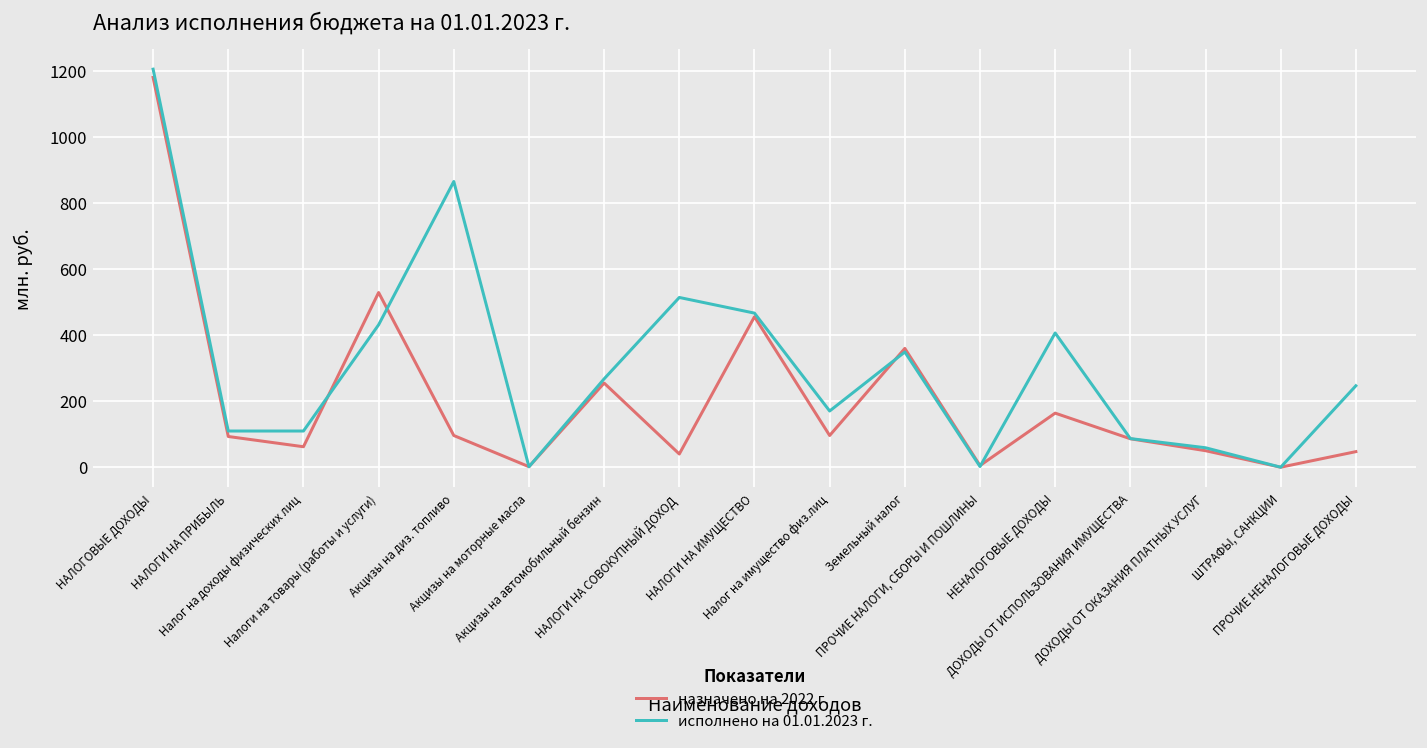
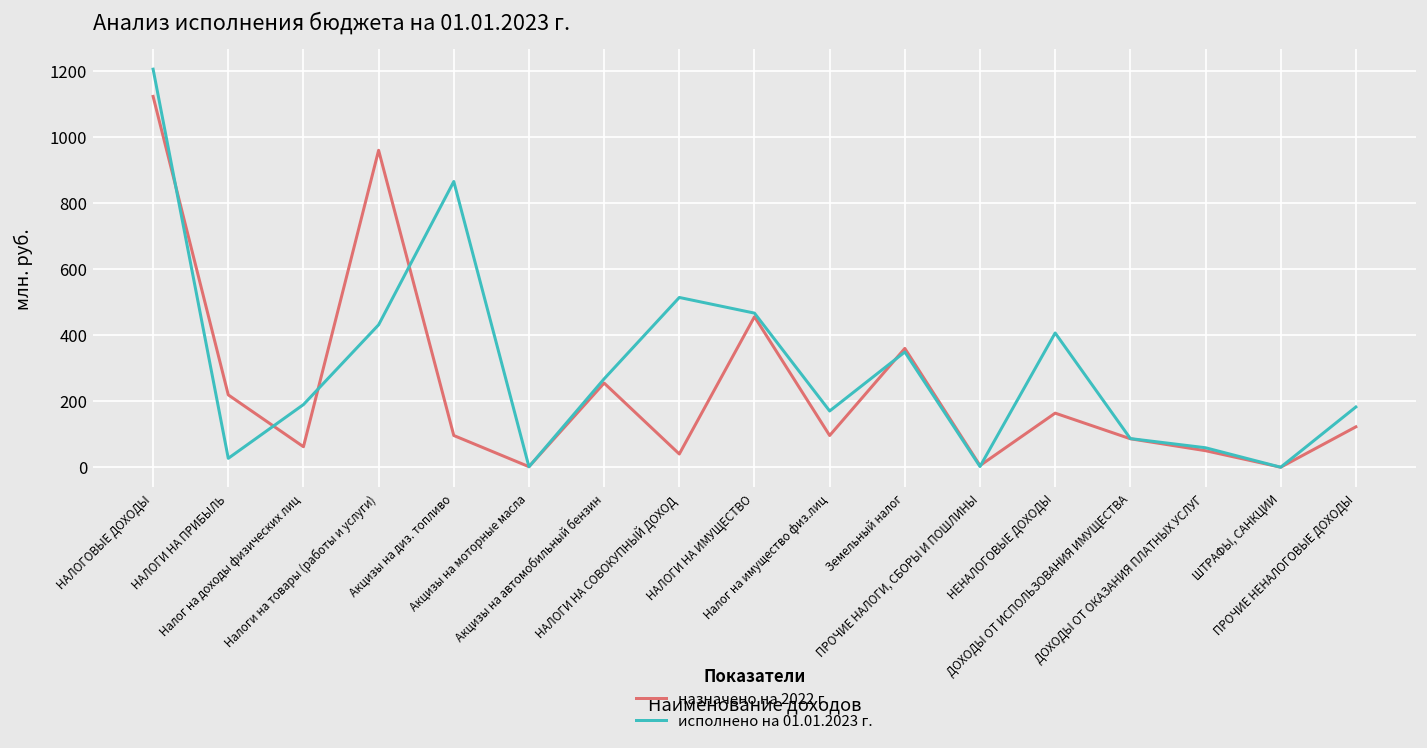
назначено на 2022 г., НАЛОГОВЫЕ ДОХОДЫ: 1180 -> 1120
назначено на 2022 г., НАЛОГИ НА ПРИБЫЛЬ: 90 -> 220
исполнено на 01.01.2023 г., НАЛОГИ НА ПРИБЫЛЬ: 110 -> 30
исполнено на 01.01.2023 г., Налог на доходы физических лиц: 110 -> 190
назначено на 2022 г., Налоги на товары (работы и услуги): 530 -> 960
назначено на 2022 г., ПРОЧИЕ НЕНАЛОГОВЫЕ ДОХОДЫ: 50 -> 120
исполнено на 01.01.2023 г., ПРОЧИЕ НЕНАЛОГОВЫЕ ДОХОДЫ: 250 -> 180
